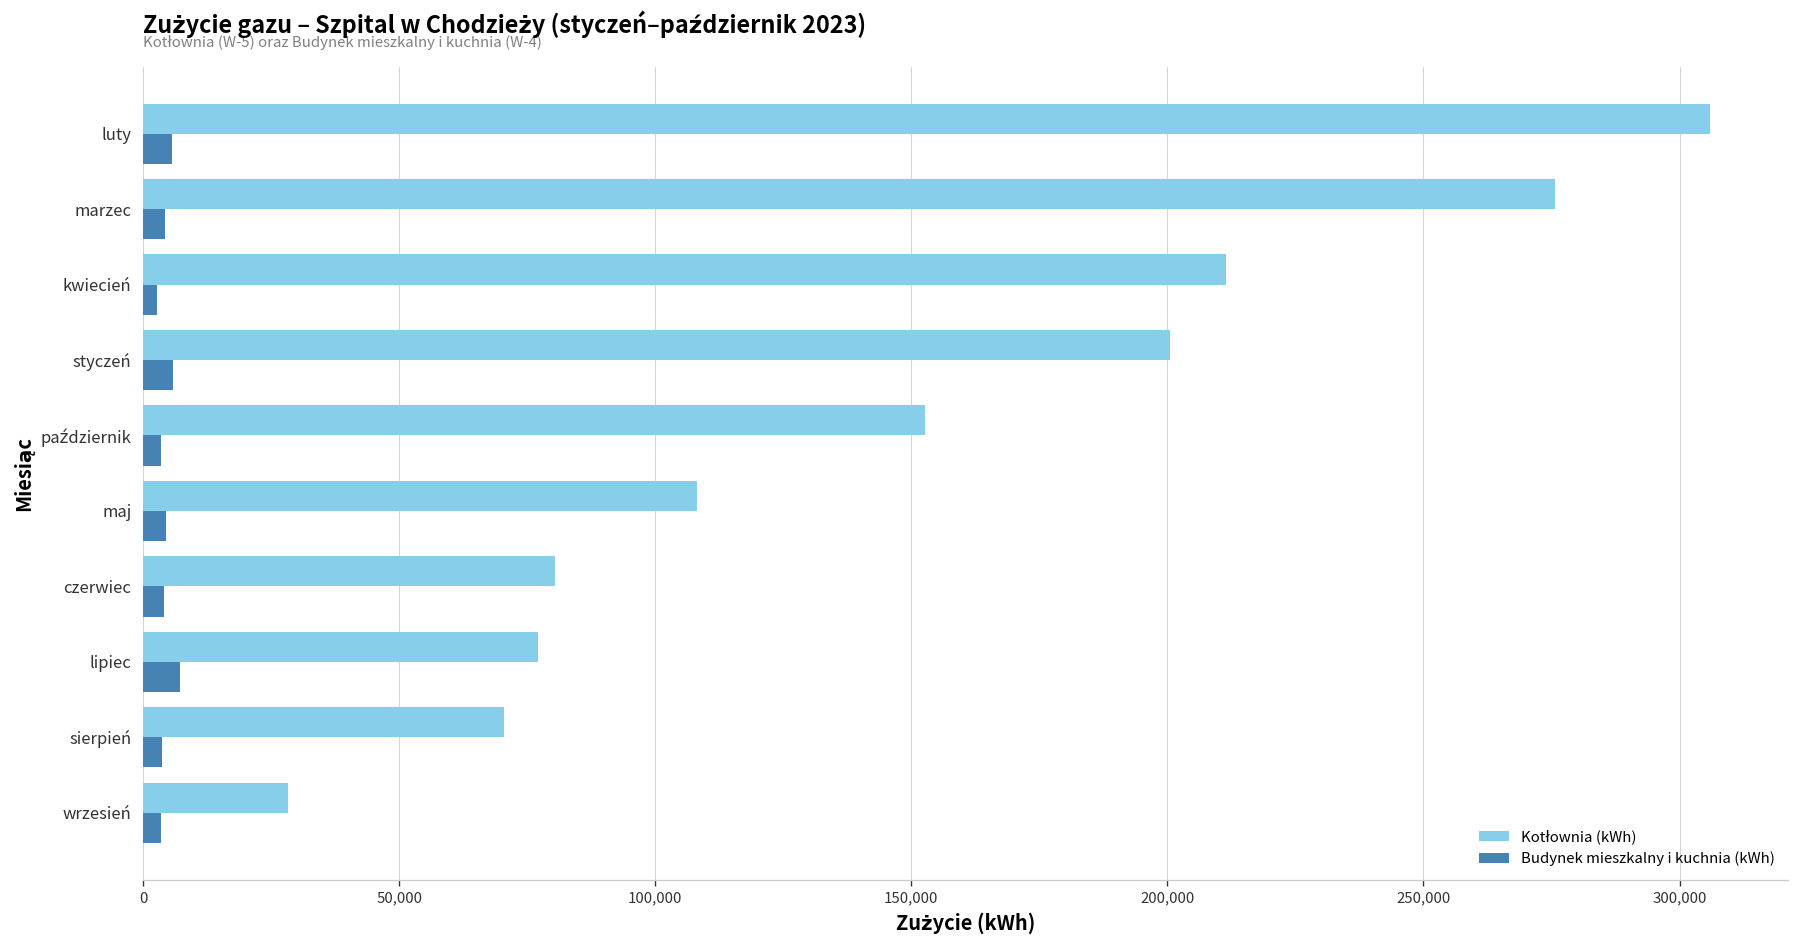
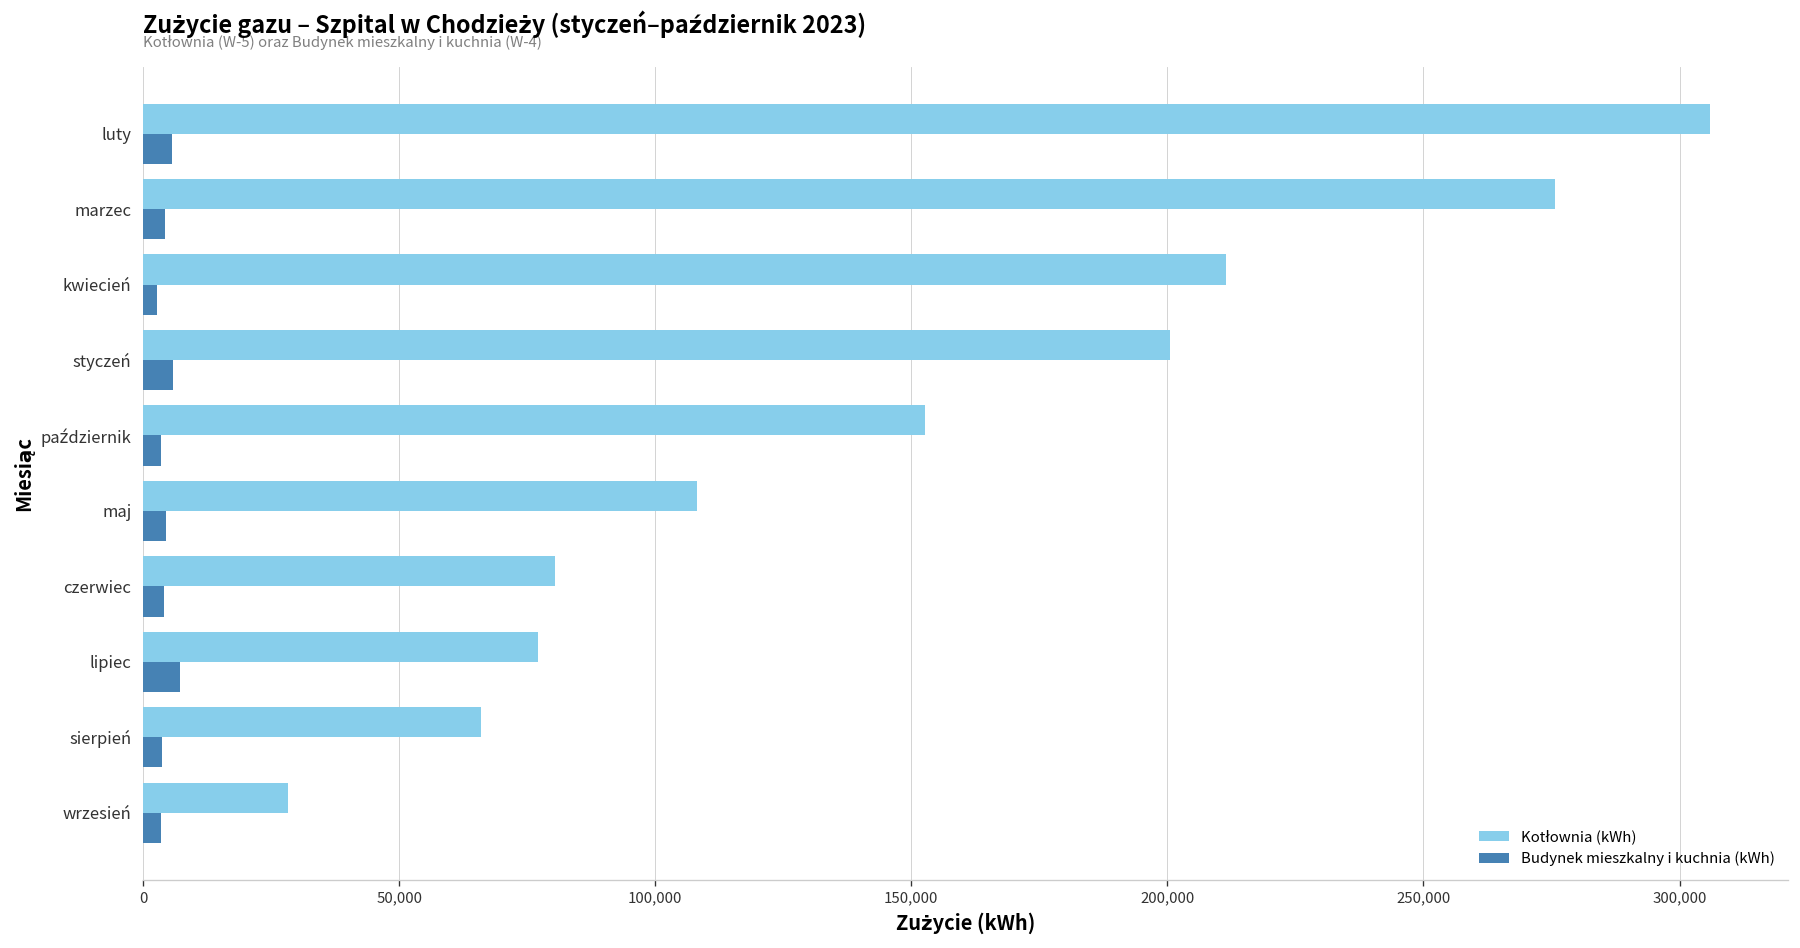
Kotłownia (kWh), sierpień: 71,000 -> 66,000
